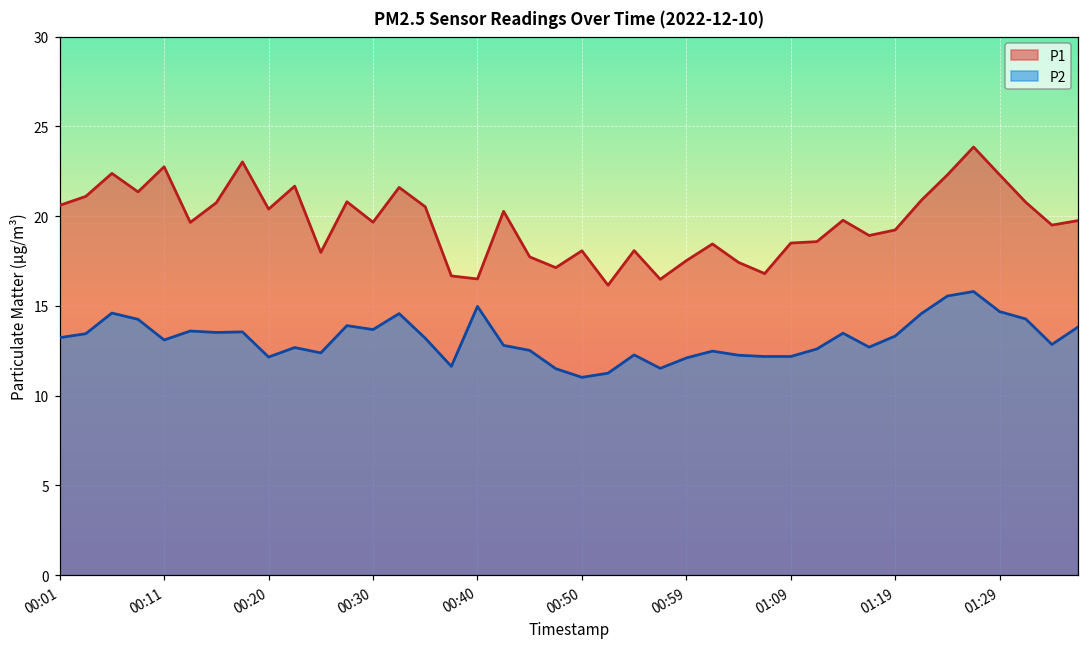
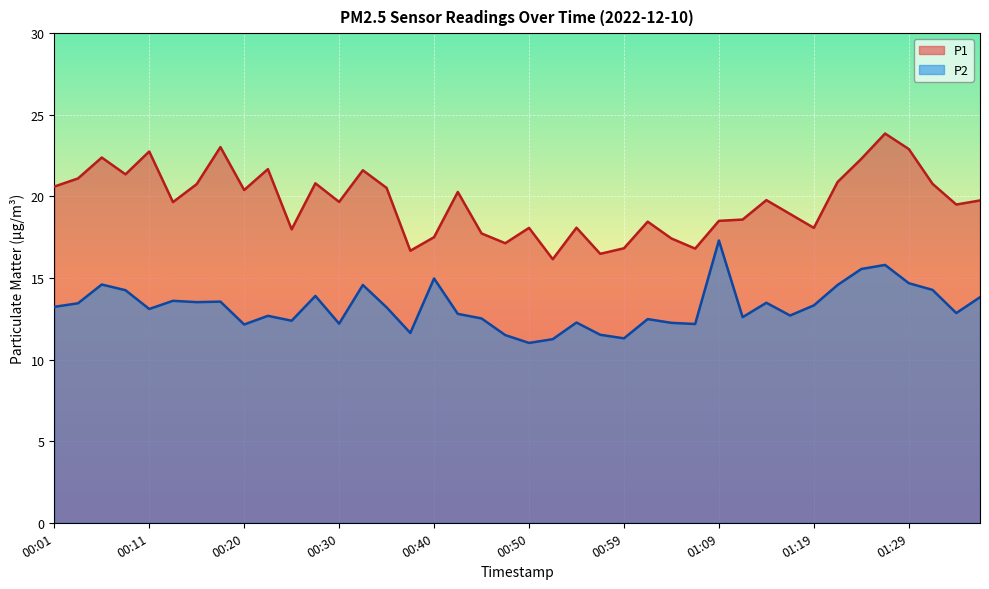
P2, 00:30: 13.7 -> 12.2
P1, 00:40: 16.5 -> 17.5
P1, 00:59: 17.5 -> 16.8
P2, 00:59: 12.1 -> 11.3
P2, 01:09: 12.2 -> 17.3
P1, 01:19: 19.2 -> 18.1
P1, 01:29: 22.3 -> 22.9
